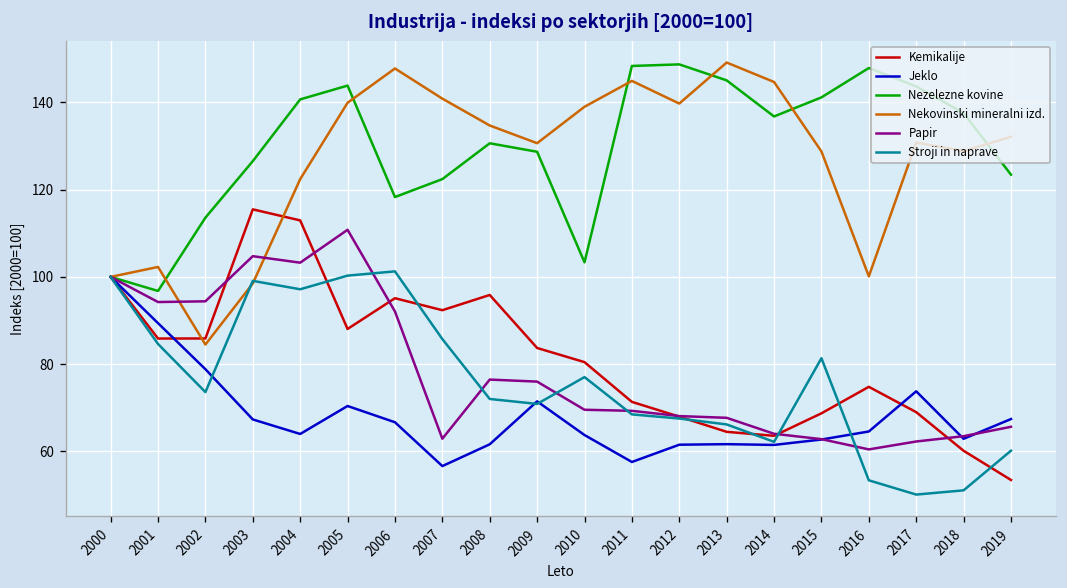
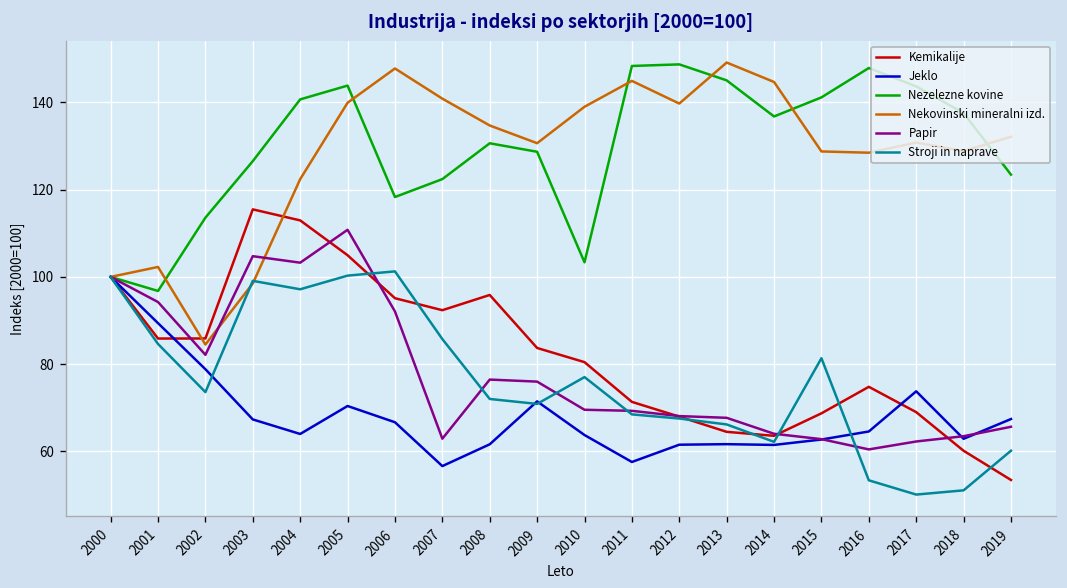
Papir, 2002: 94 -> 82
Kemikalije, 2005: 88 -> 105
Nekovinski mineralni izd., 2016: 100 -> 128
